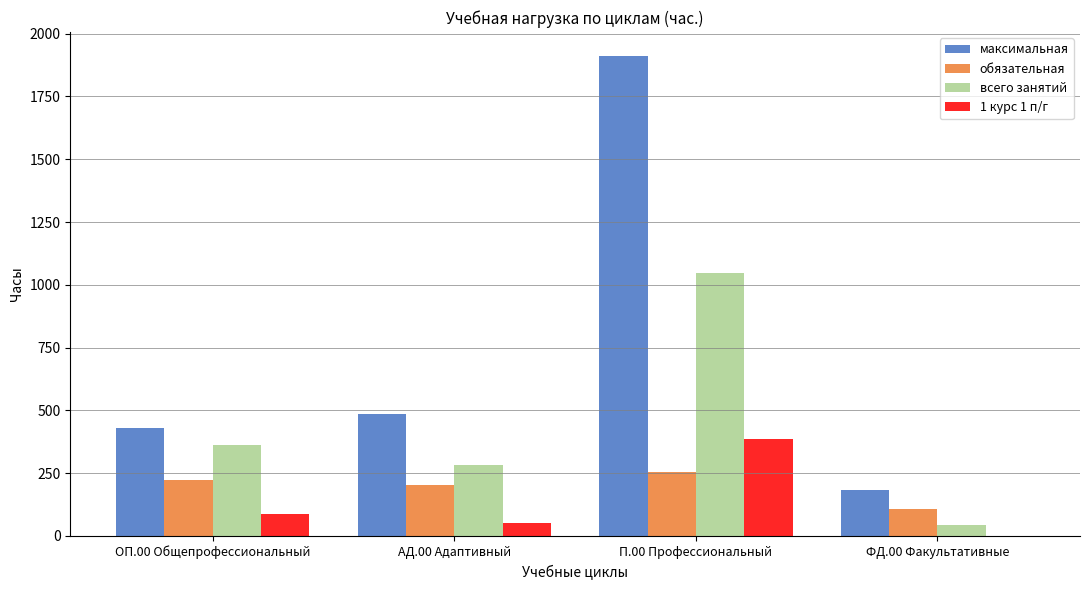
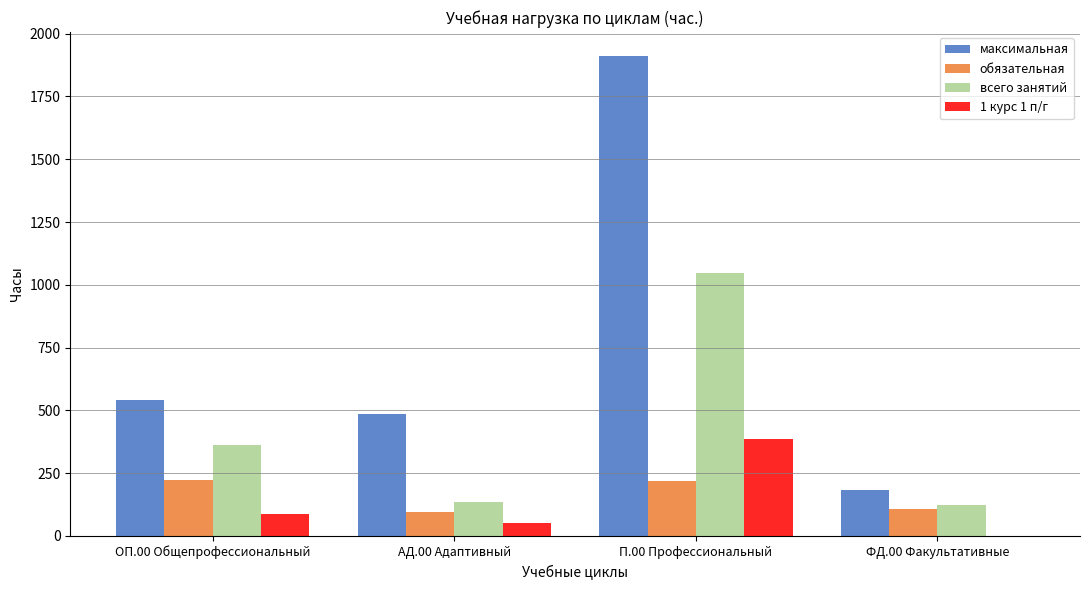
максимальная, ОП.00 Общепрофессиональный: 430 -> 540
обязательная, АД.00 Адаптивный: 200 -> 100
всего занятий, АД.00 Адаптивный: 280 -> 140
обязательная, П.00 Профессиональный: 260 -> 220
всего занятий, ФД.00 Факультативные: 40 -> 120
